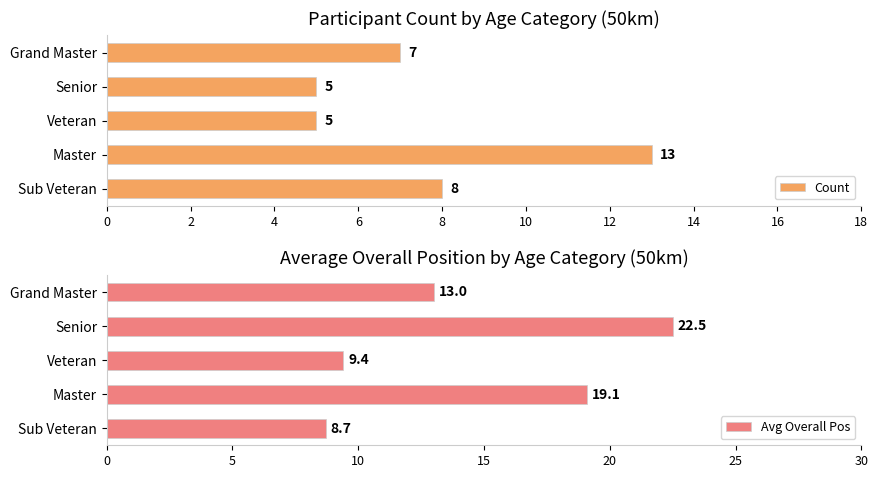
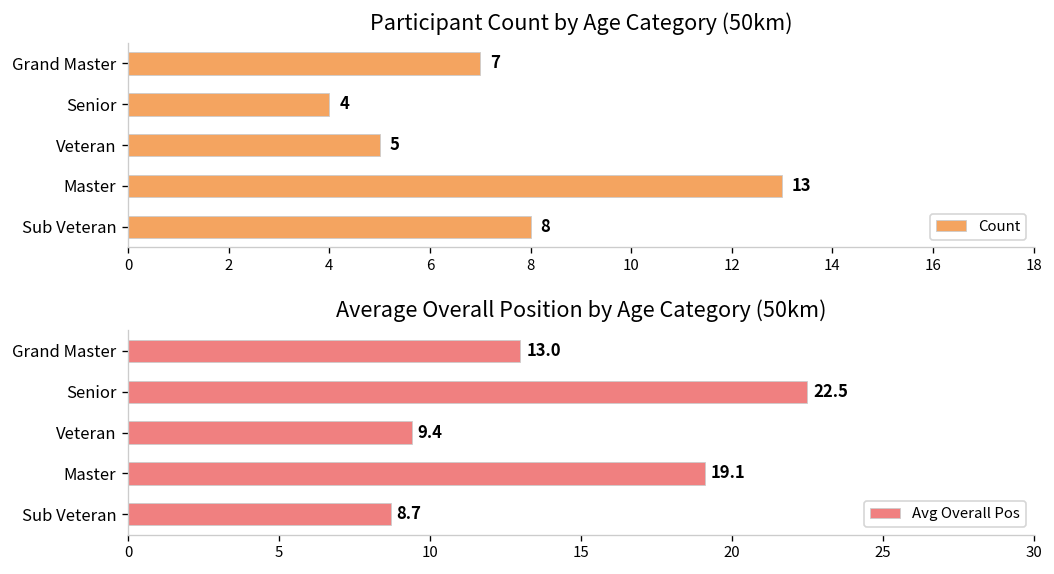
Participant Count by Age Category (50km), Senior: 5 -> 4
